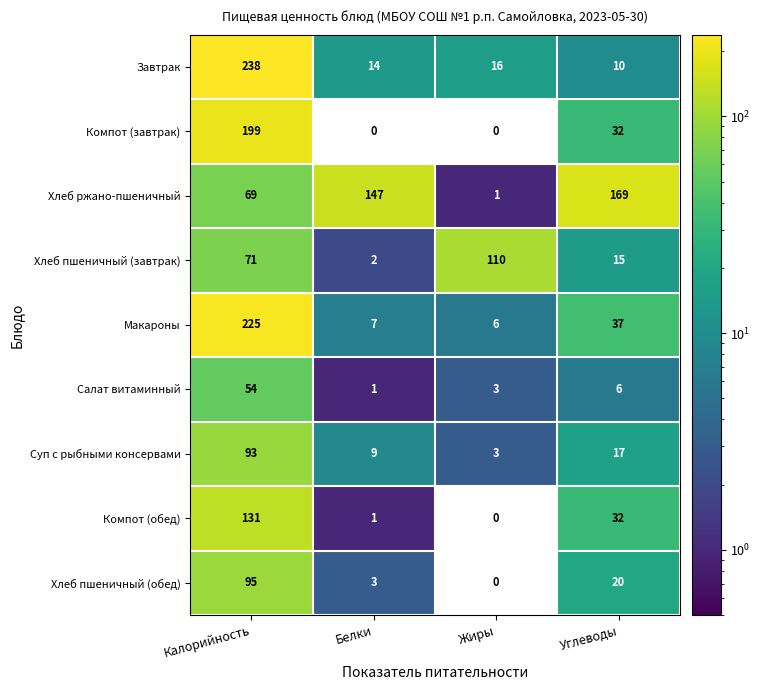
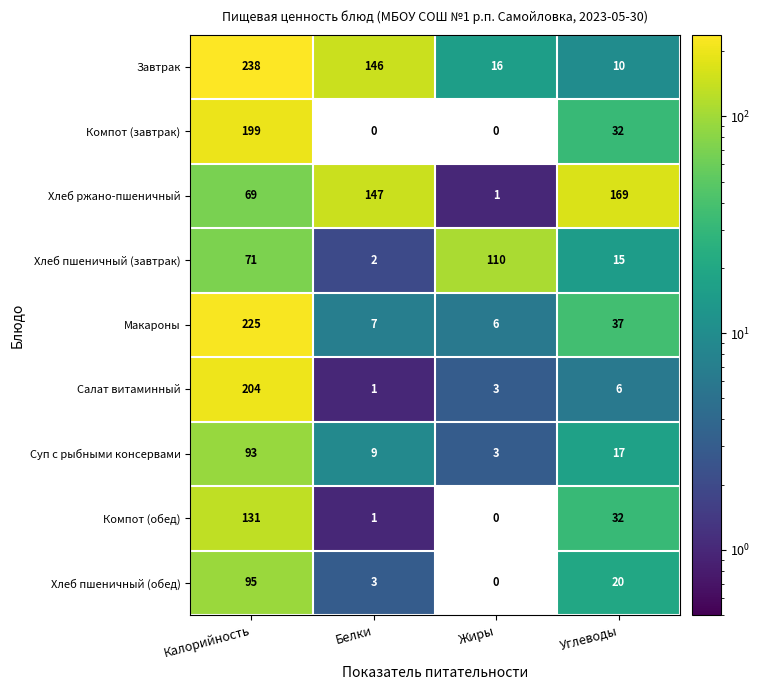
Завтрак, Белки: 14 -> 146
Салат витаминный, Калорийность: 54 -> 204
